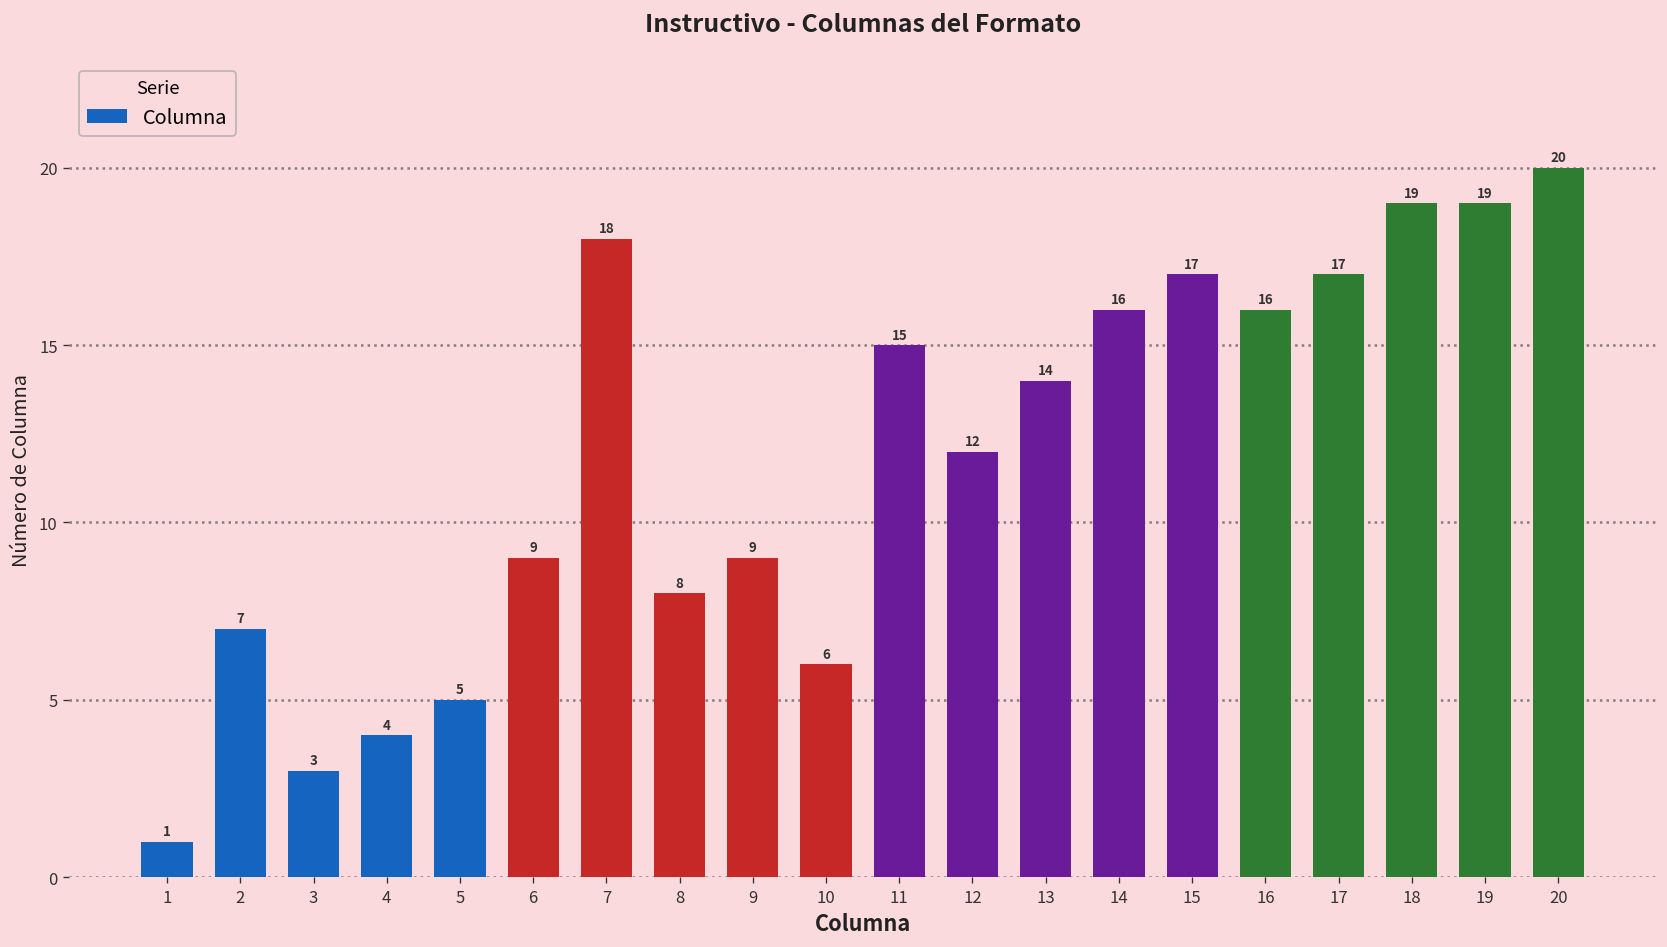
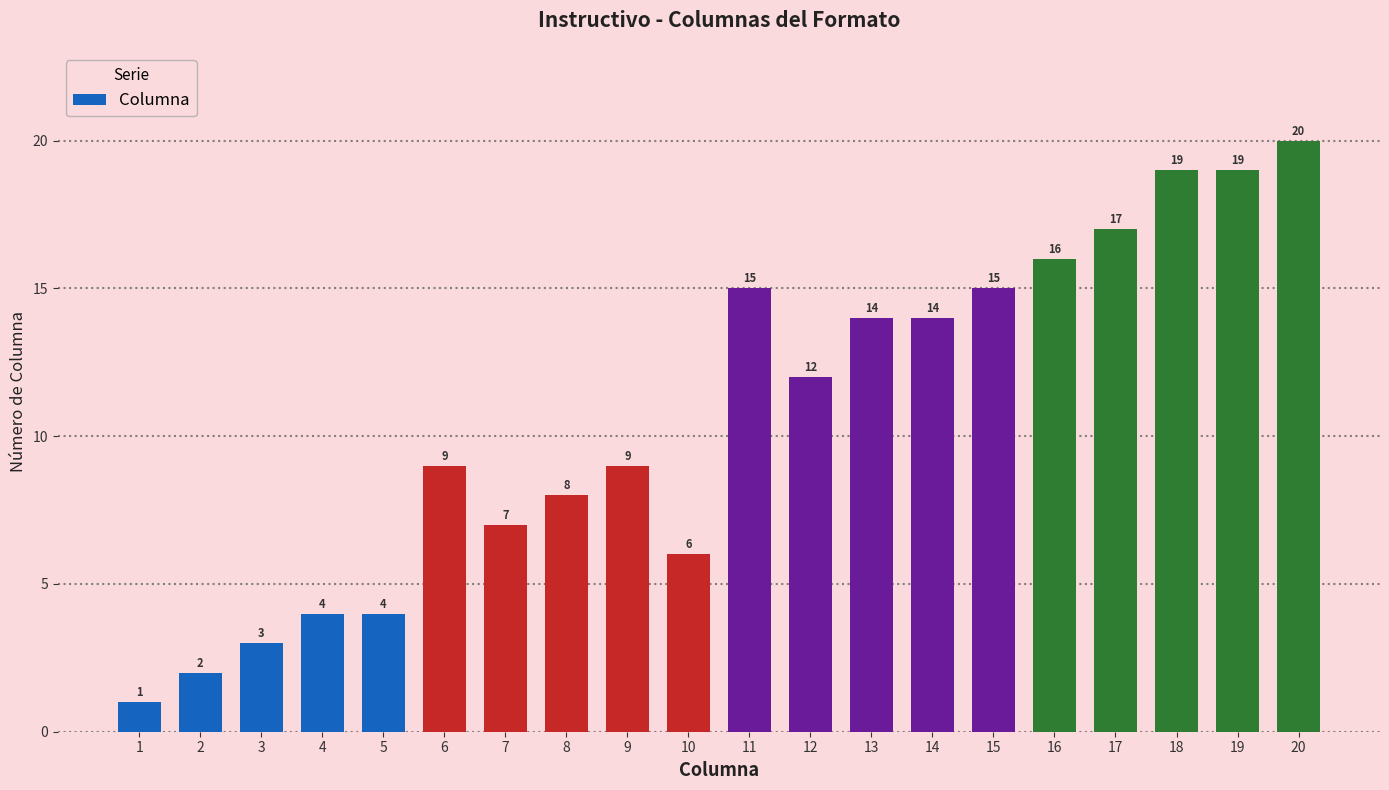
2: 7 -> 2
5: 5 -> 4
7: 18 -> 7
14: 16 -> 14
15: 17 -> 15
